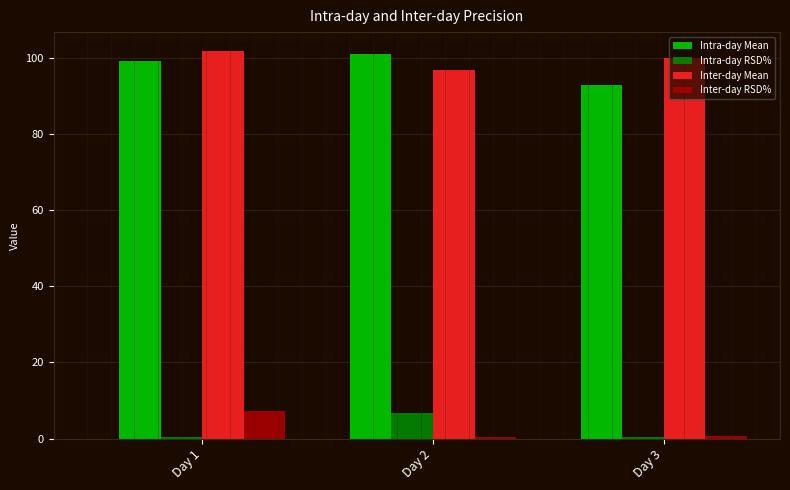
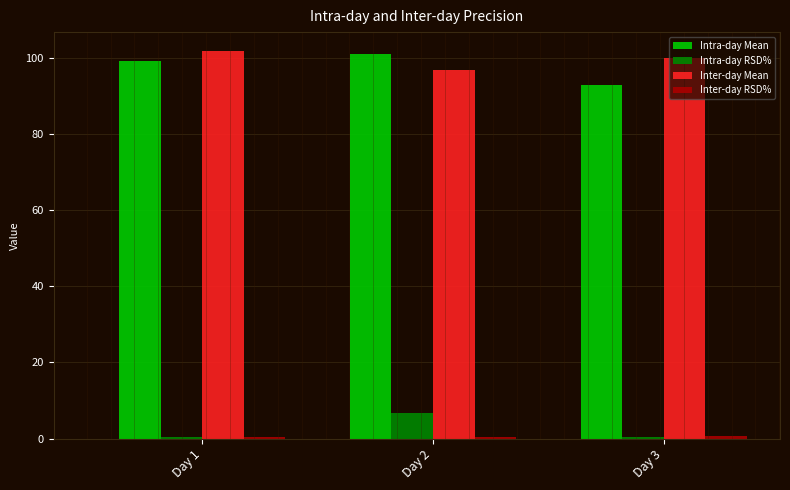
Inter-day RSD%, Day 1: 7 -> 1
